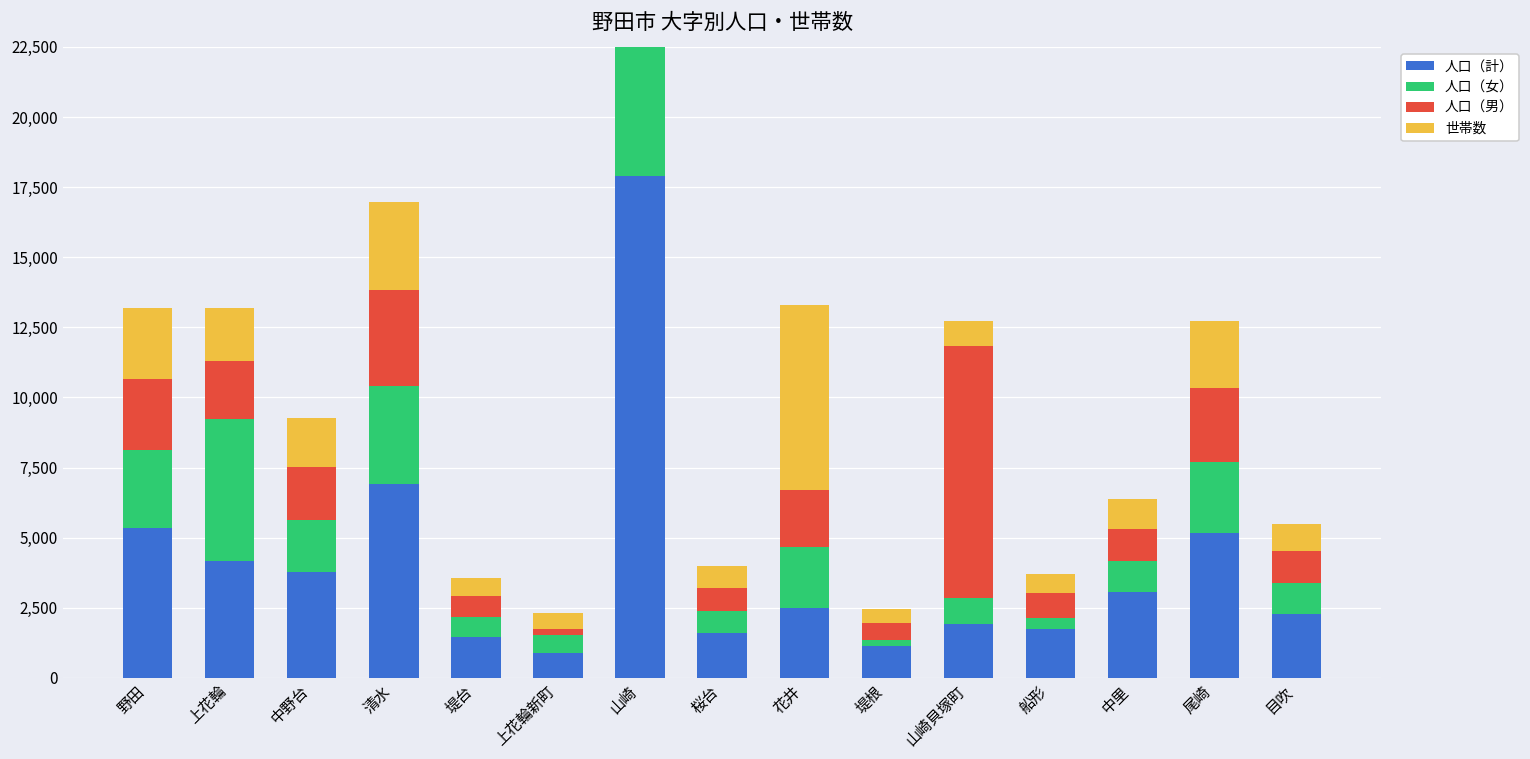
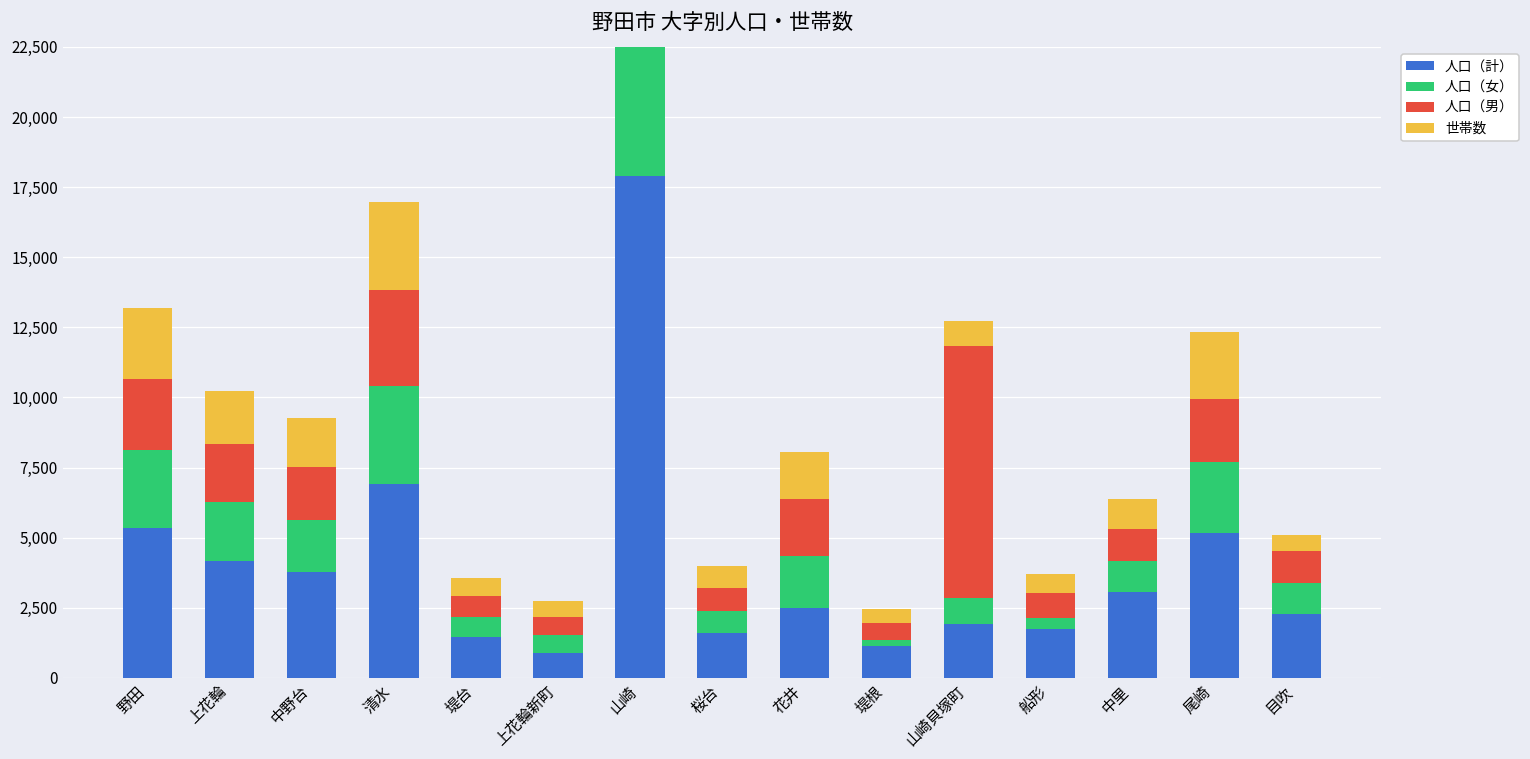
人口（女）, 上花輪: 5,100 -> 2,100
人口（男）, 上花輪新町: 200 -> 600
人口（女）, 花井: 2,200 -> 1,800
世帯数, 花井: 6,600 -> 1,700
人口（男）, 尾崎: 2,600 -> 2,200
世帯数, 目吹: 1,000 -> 600
